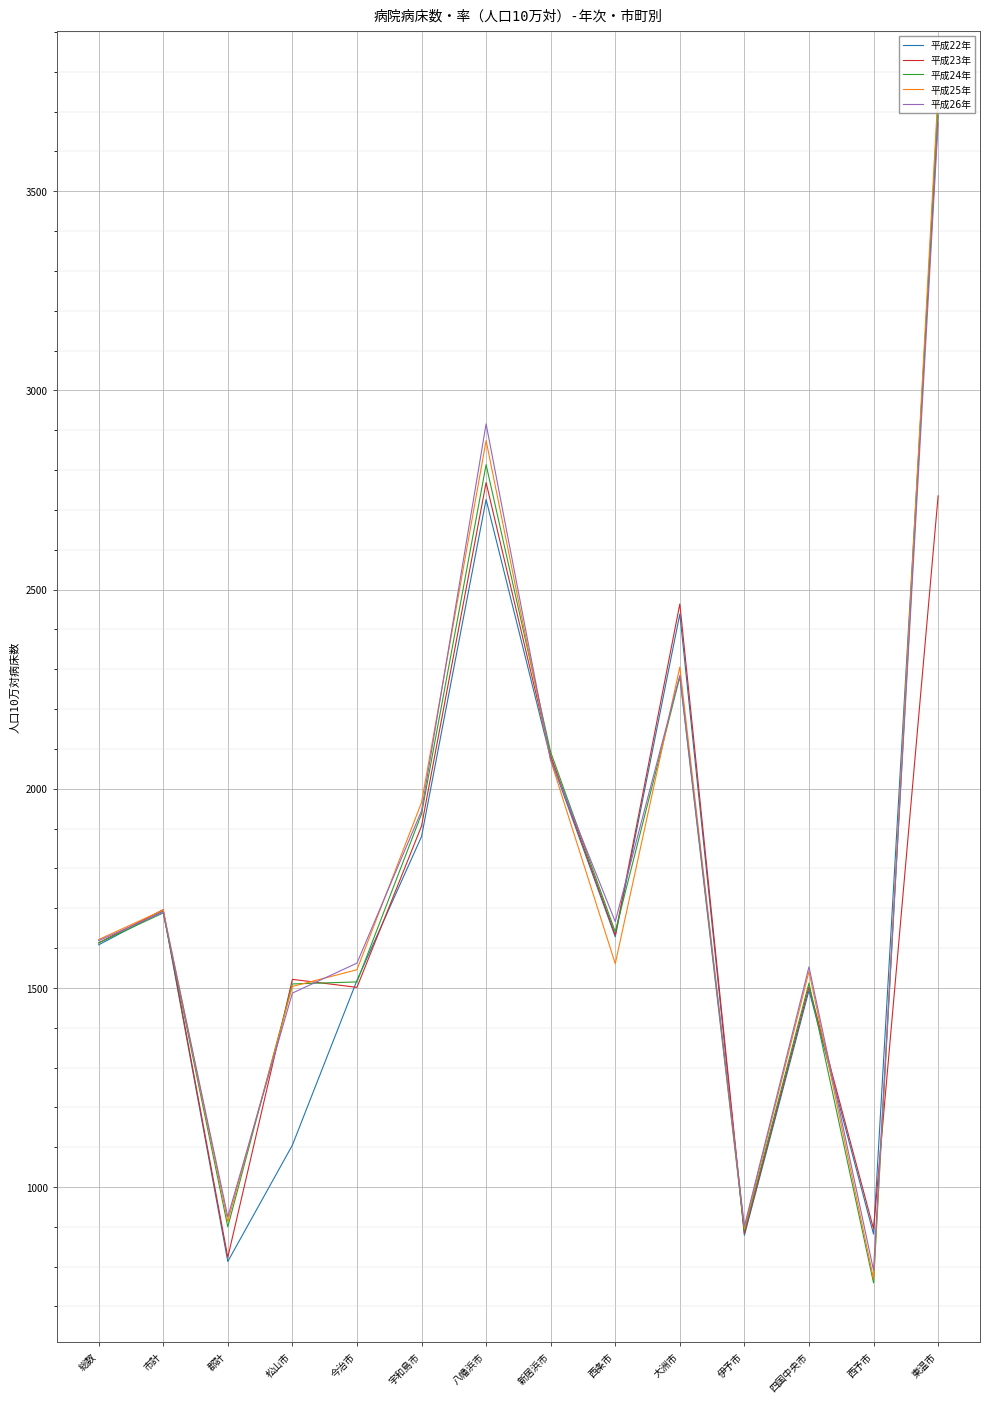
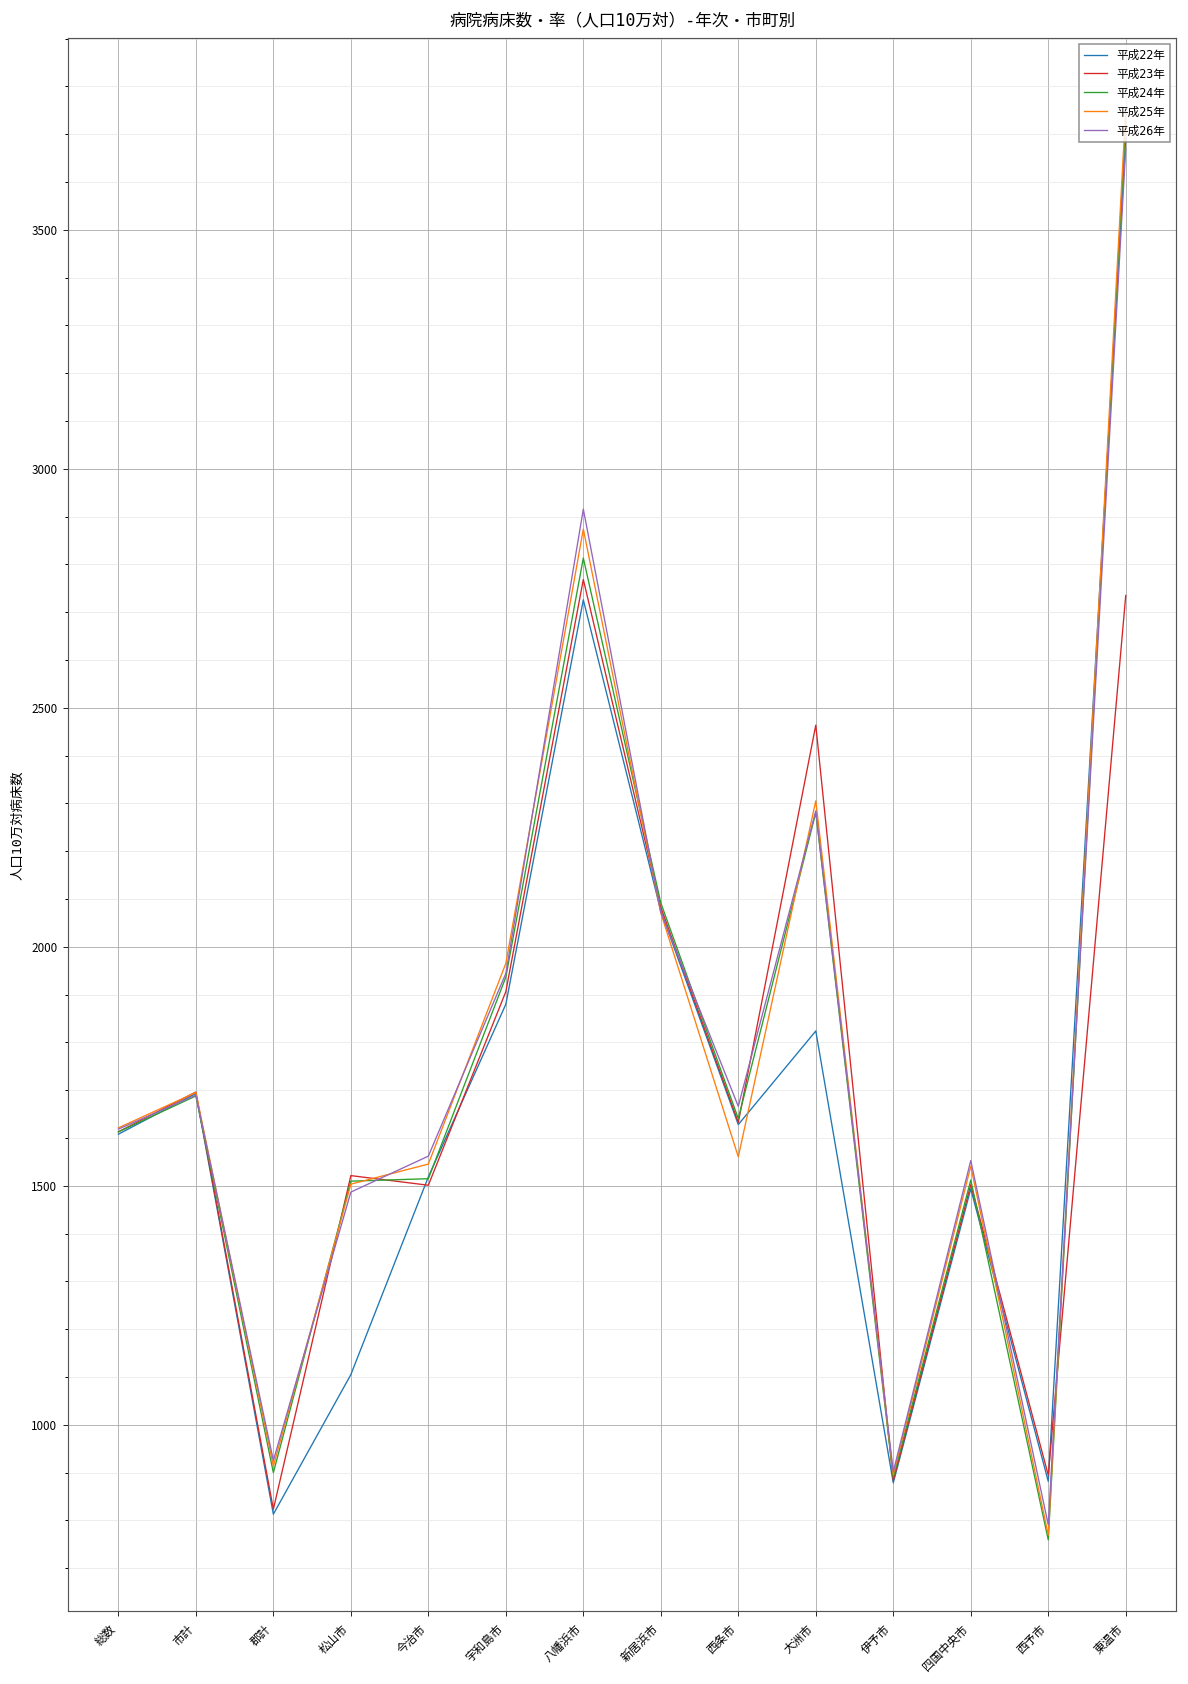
平成22年, 大洲市: 2440 -> 1820
